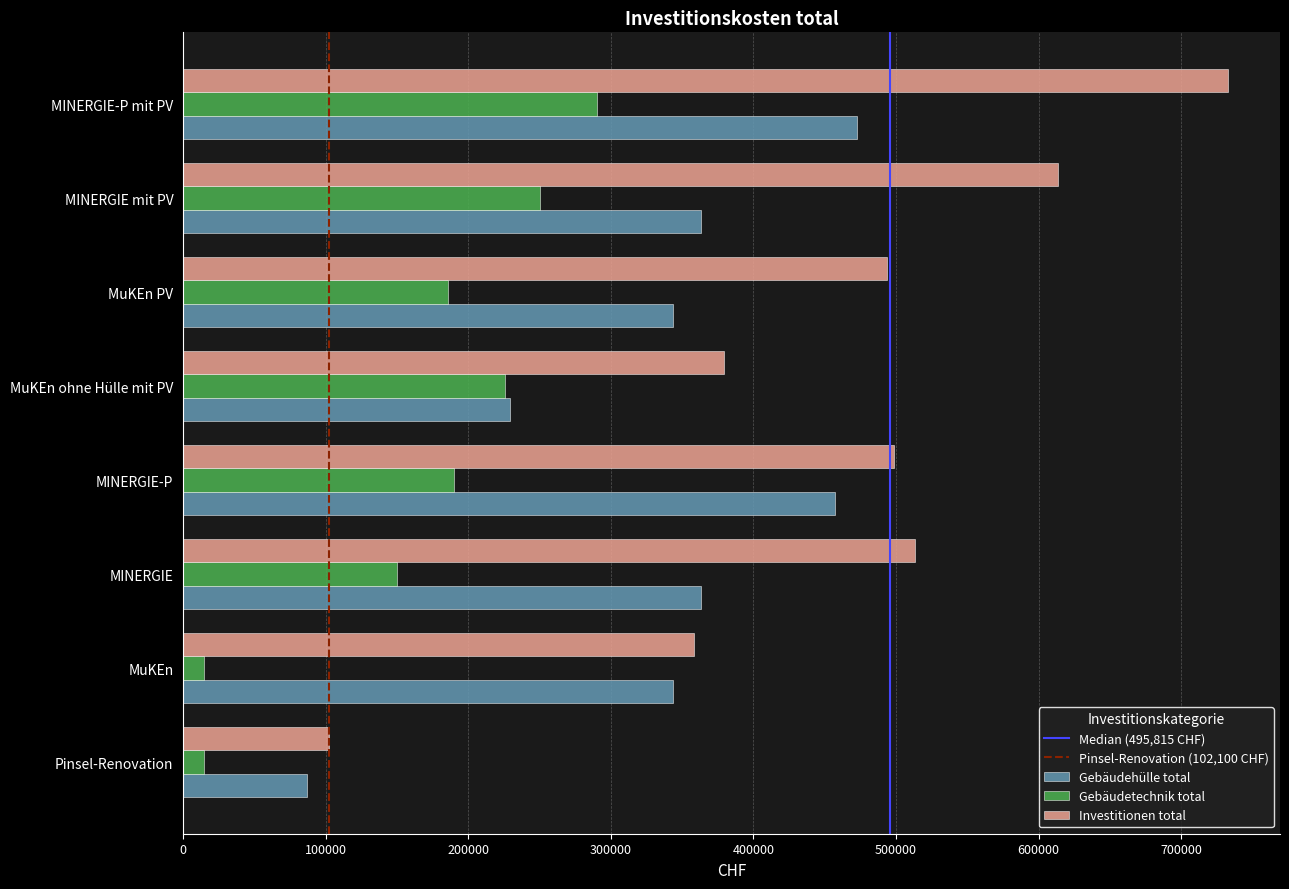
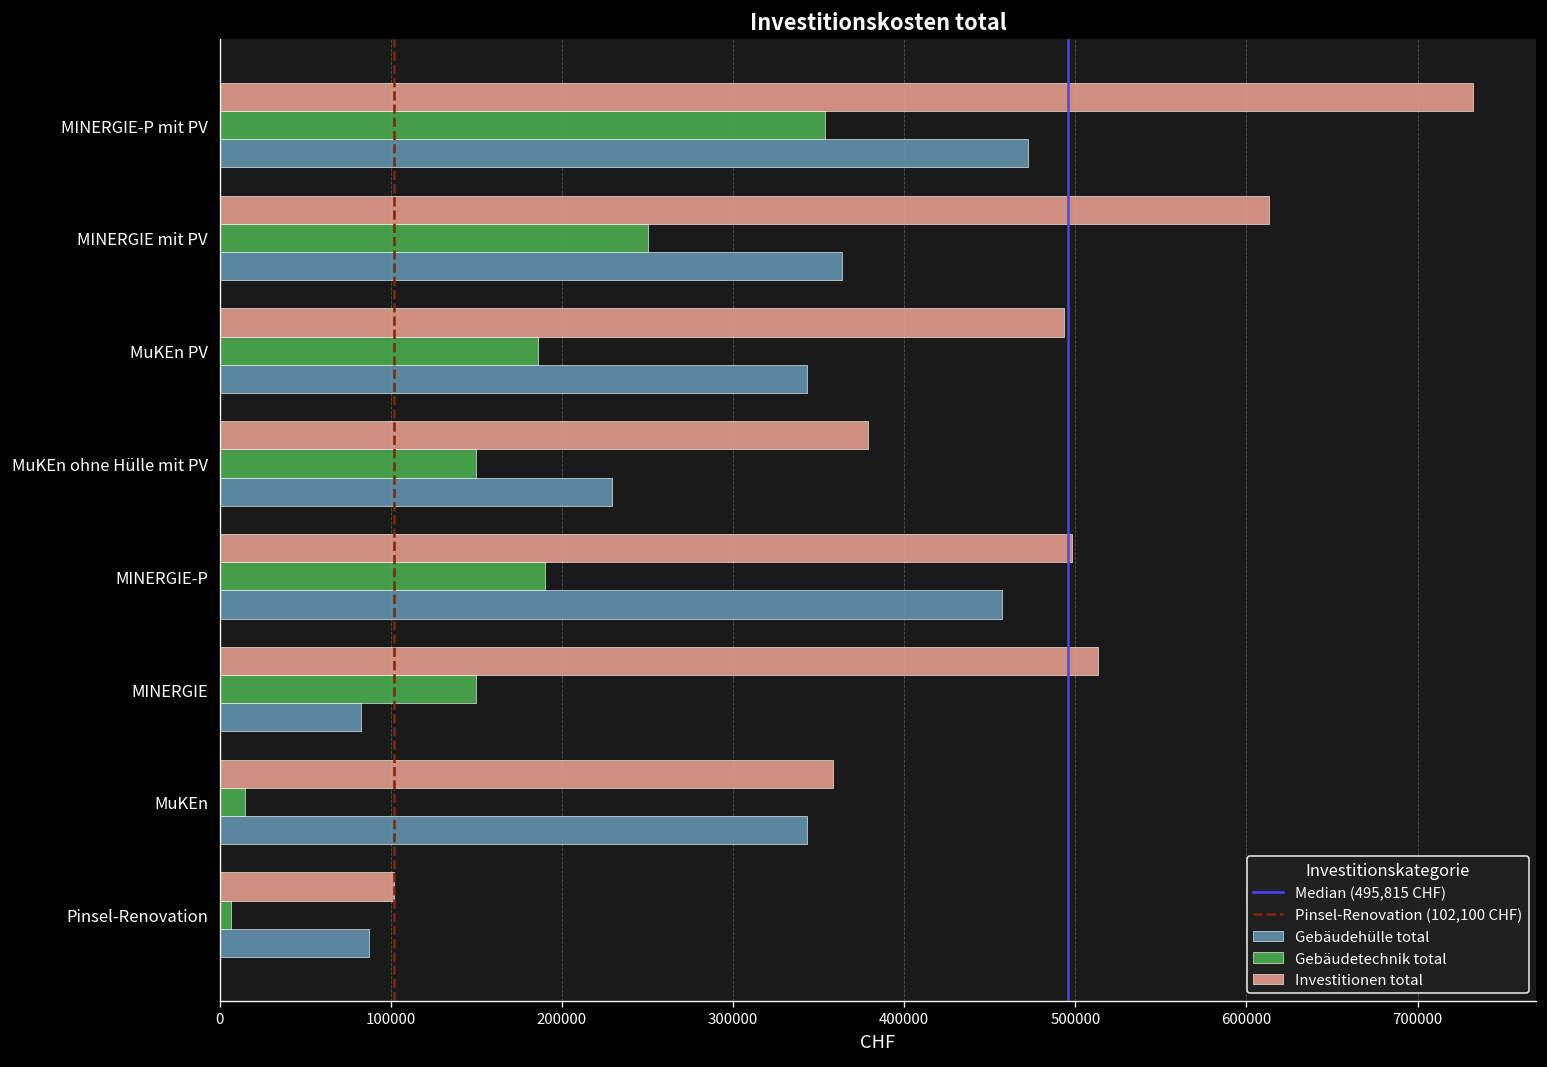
Gebäudetechnik total, MINERGIE-P mit PV: 290000 -> 354000
Gebäudetechnik total, MuKEn ohne Hülle mit PV: 226000 -> 150000
Gebäudehülle total, MINERGIE: 363000 -> 82000
Gebäudetechnik total, Pinsel-Renovation: 15000 -> 7000
